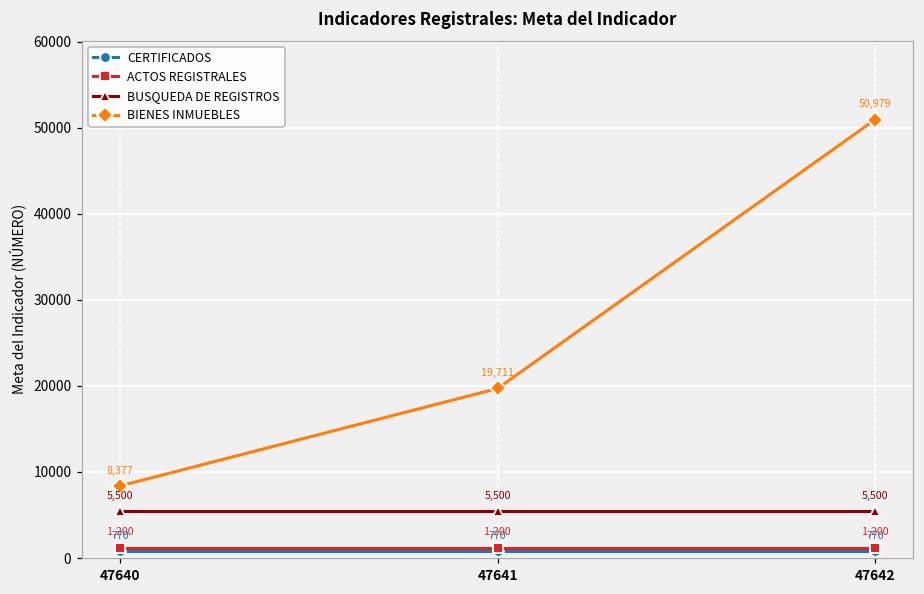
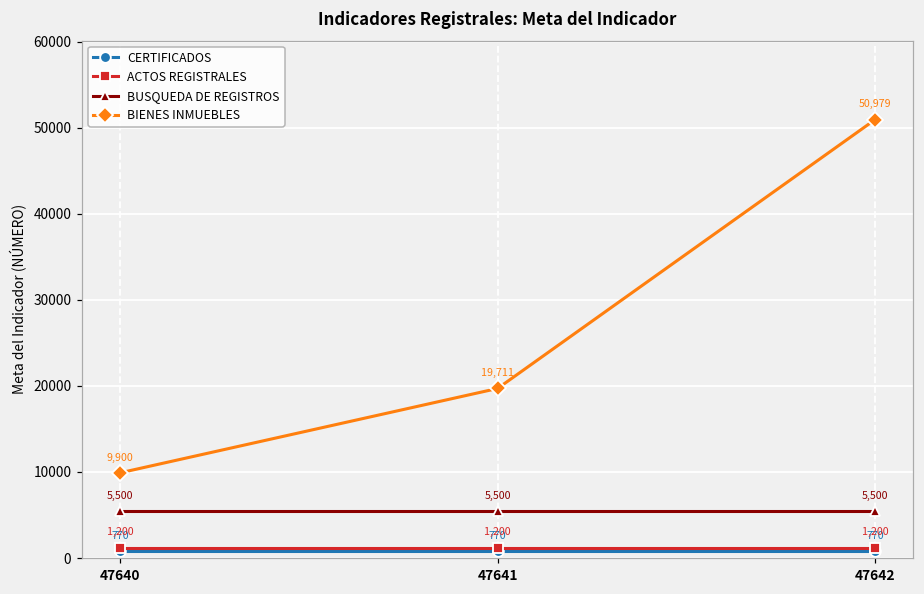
BIENES INMUEBLES, 47640: 8,377 -> 9,900
